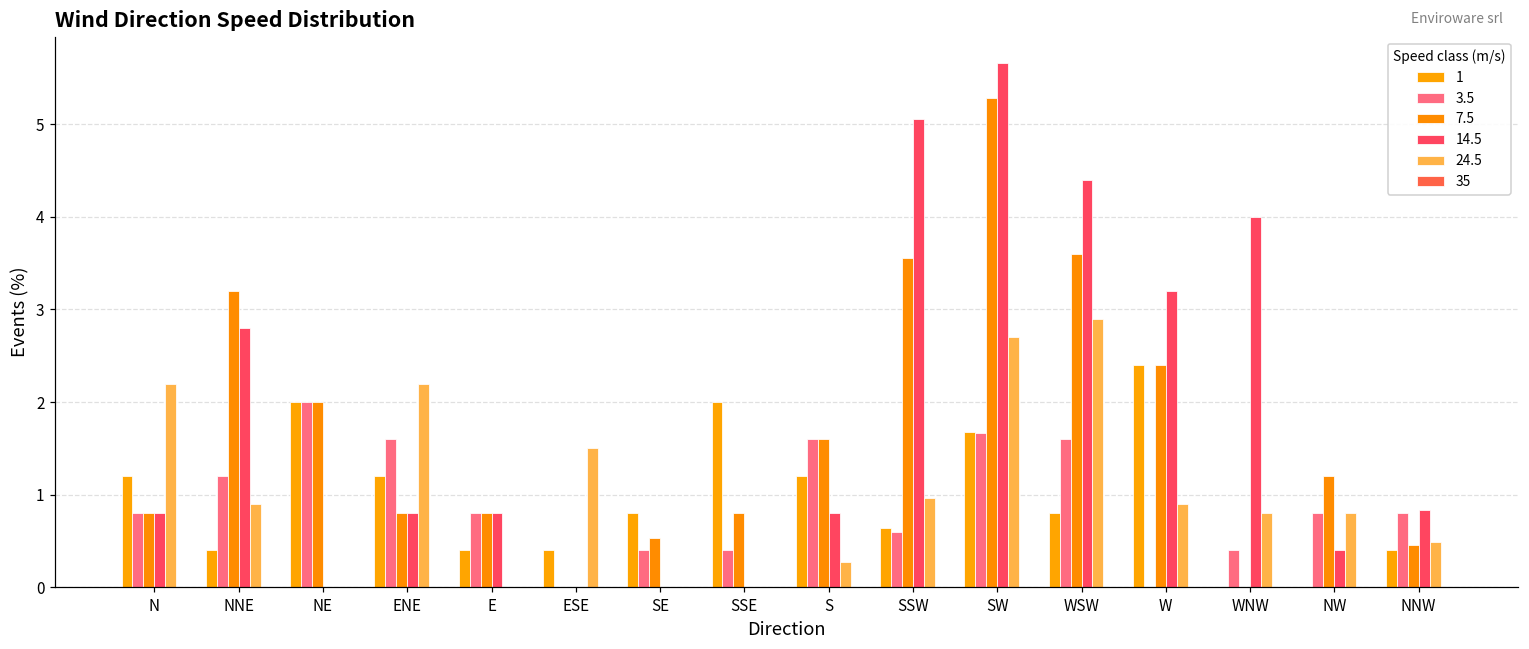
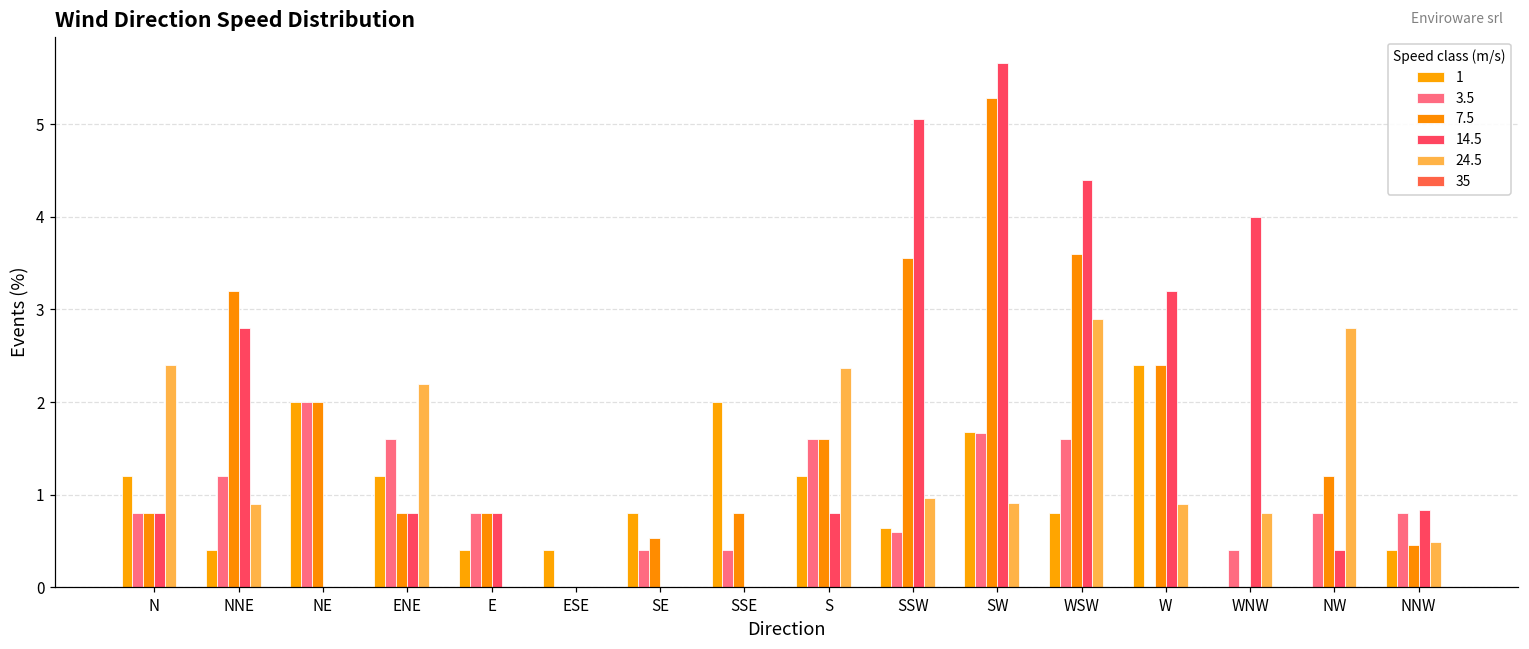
24.5, N: 2.2 -> 2.4
24.5, ESE: 1.5 -> 0.0
24.5, S: 0.3 -> 2.4
24.5, SW: 2.7 -> 0.9
24.5, NW: 0.8 -> 2.8
